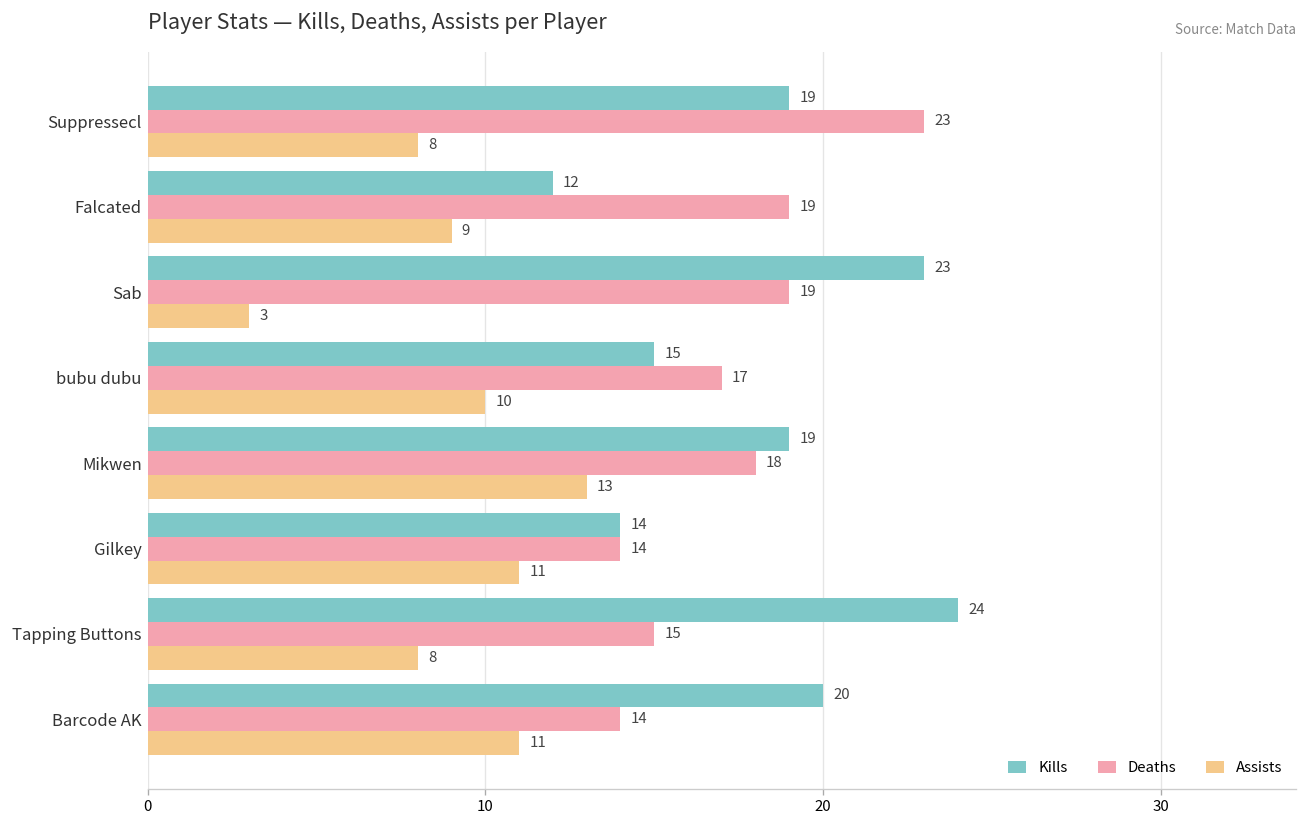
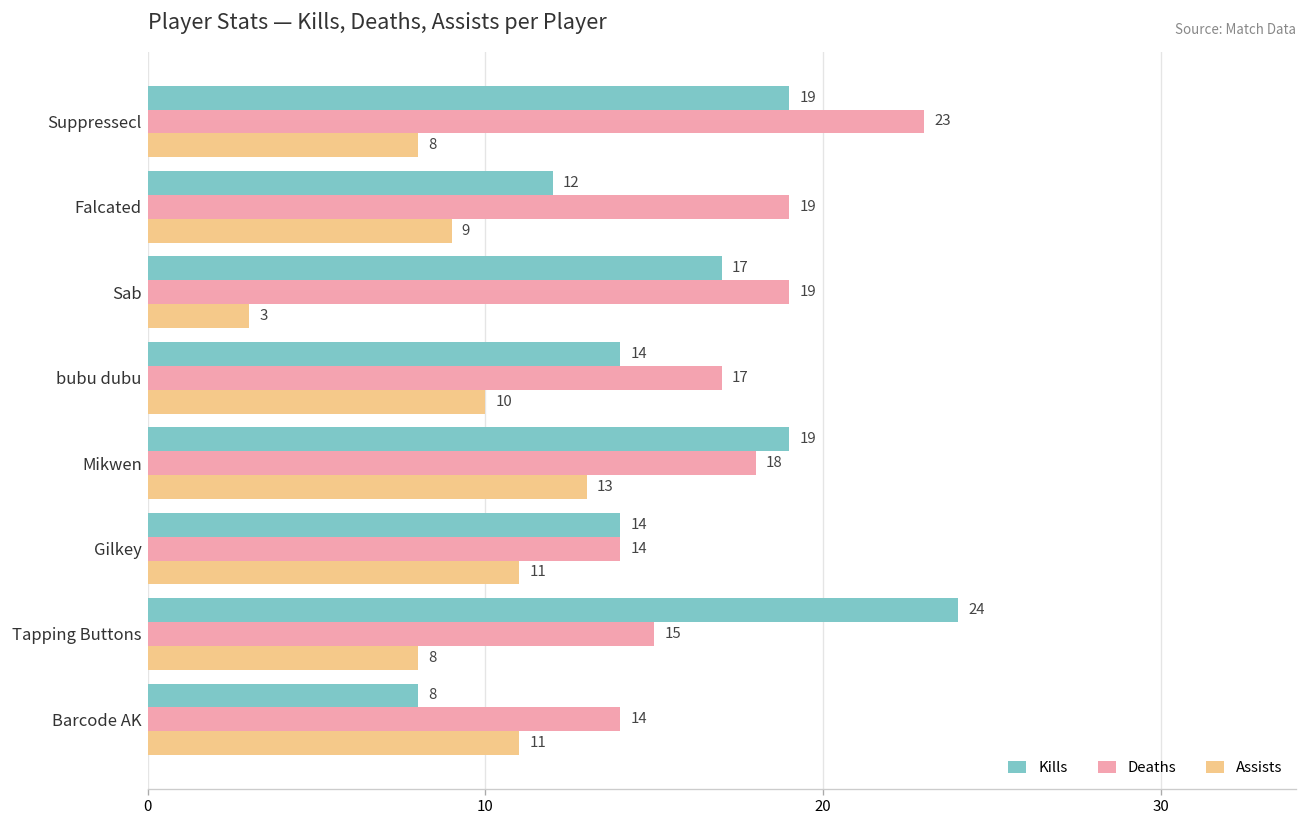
Kills, Sab: 23 -> 17
Kills, bubu dubu: 15 -> 14
Kills, Barcode AK: 20 -> 8
